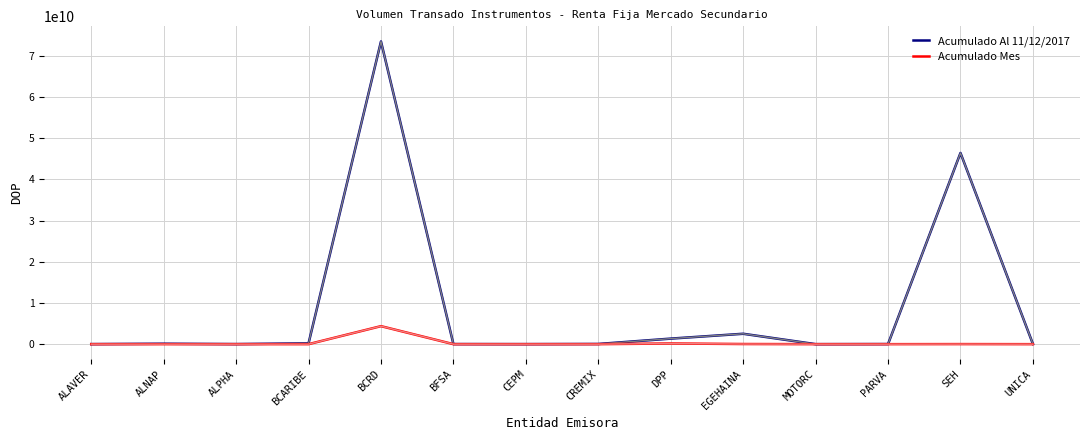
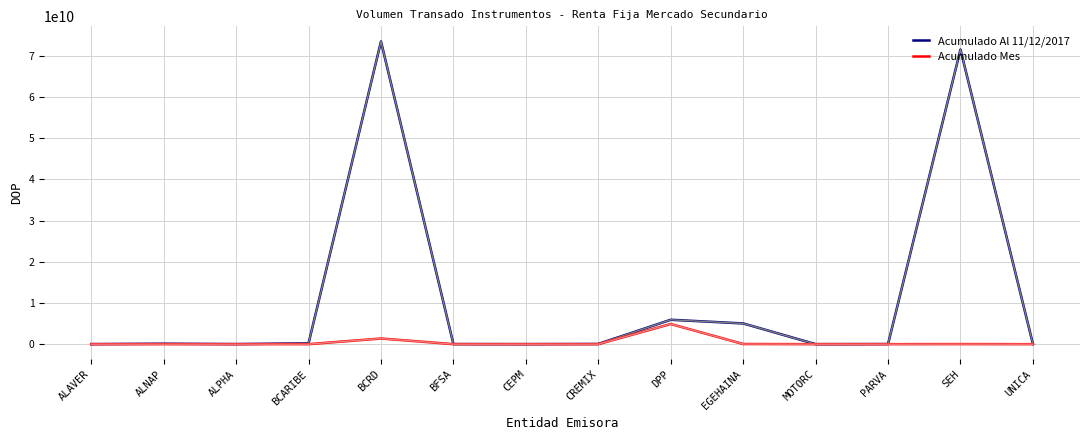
Acumulado Mes, BCRD: 4000000000 -> 1000000000
Acumulado Al 11/12/2017, DPP: 1000000000 -> 6000000000
Acumulado Mes, DPP: 0 -> 5000000000
Acumulado Al 11/12/2017, EGEHAINA: 3000000000 -> 5000000000
Acumulado Al 11/12/2017, SEH: 46000000000 -> 72000000000
